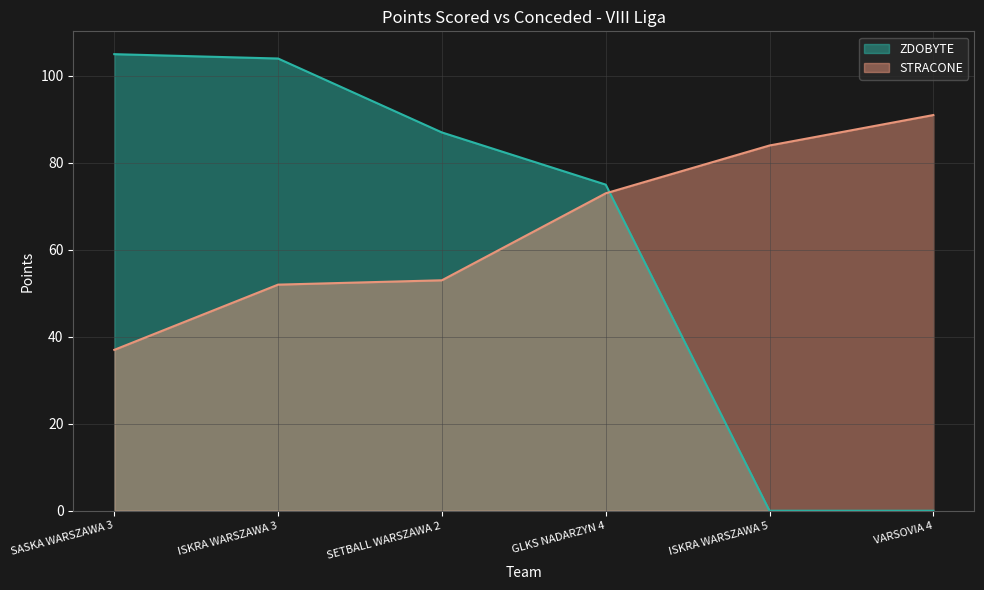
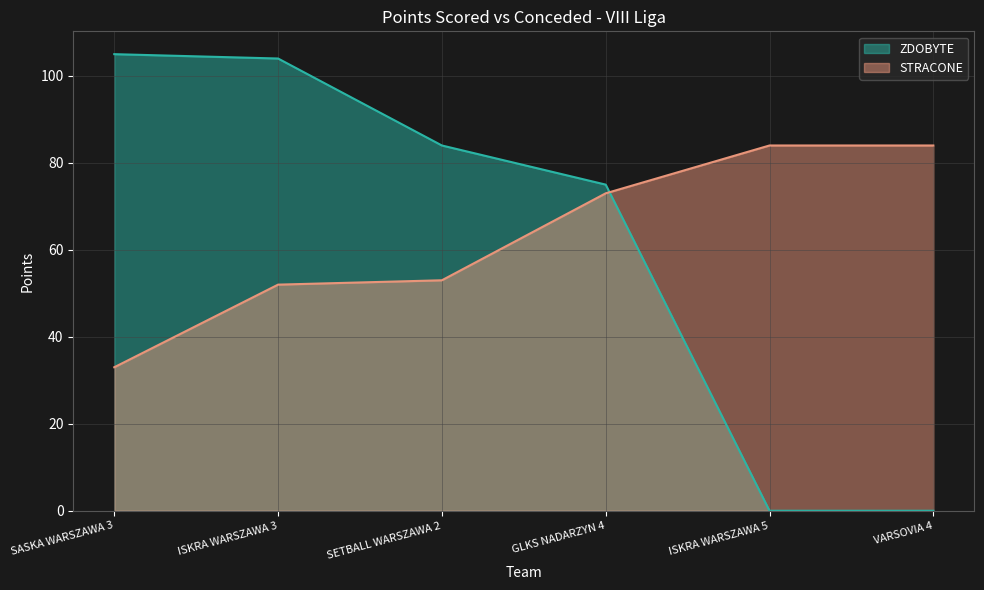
STRACONE, SASKA WARSZAWA 3: 37 -> 33
ZDOBYTE, SETBALL WARSZAWA 2: 87 -> 84
STRACONE, VARSOVIA 4: 91 -> 84
